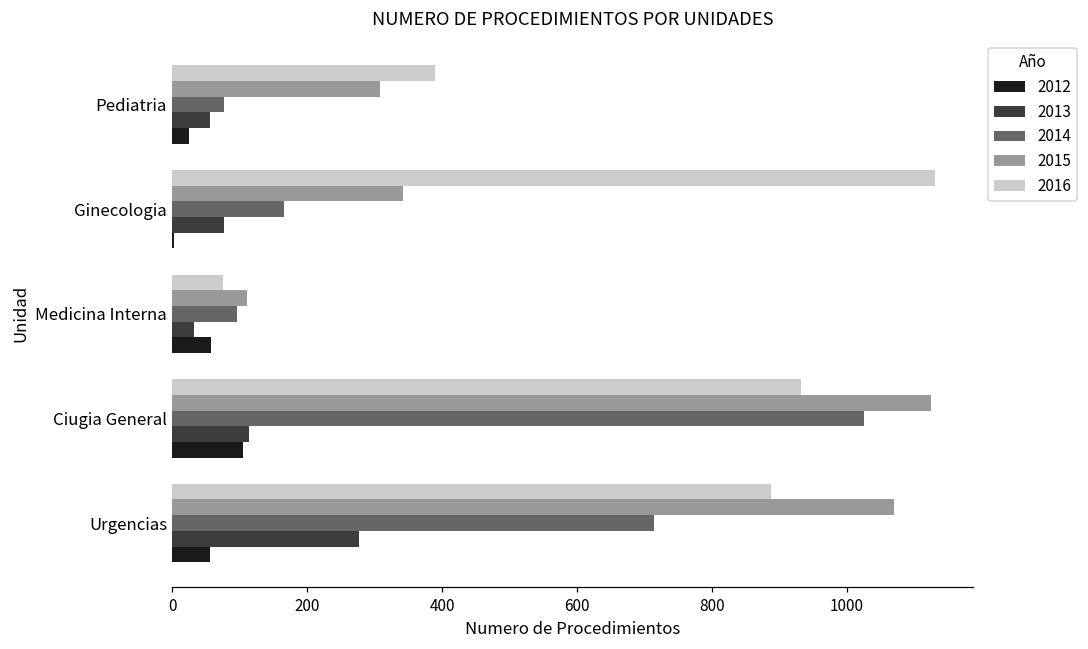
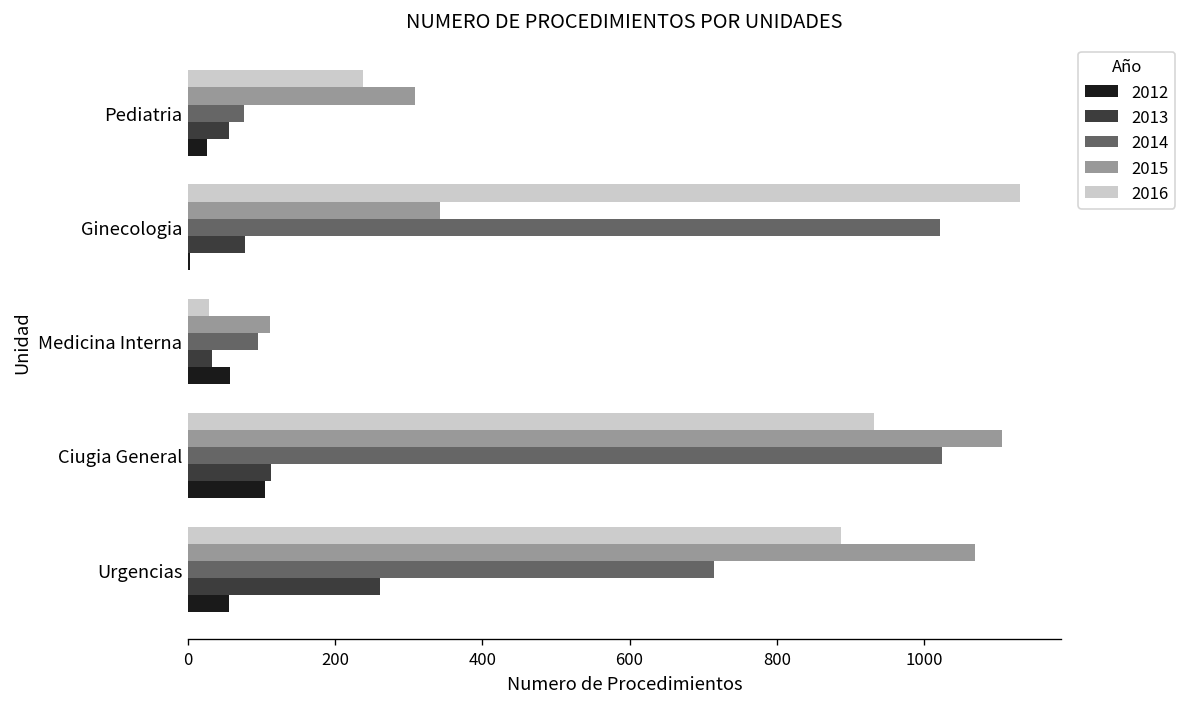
2016, Pediatria: 390 -> 240
2014, Ginecologia: 170 -> 1020
2016, Medicina Interna: 80 -> 30
2015, Ciugia General: 1130 -> 1110
2013, Urgencias: 280 -> 260
